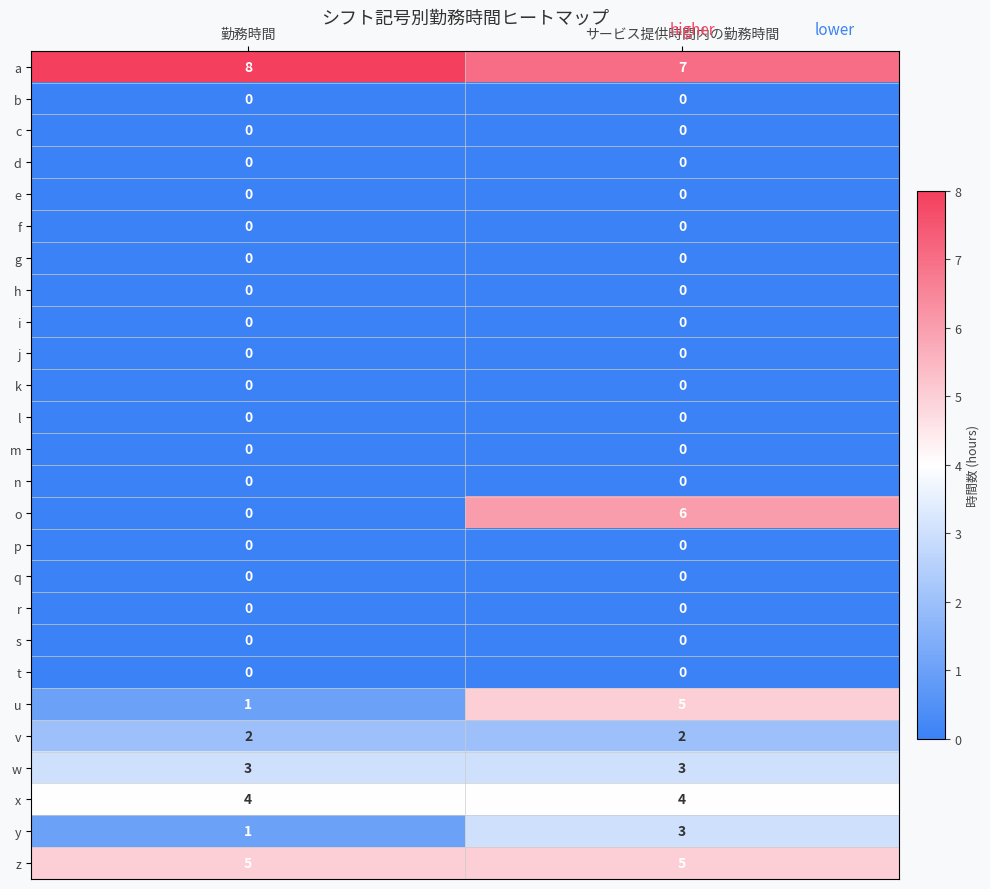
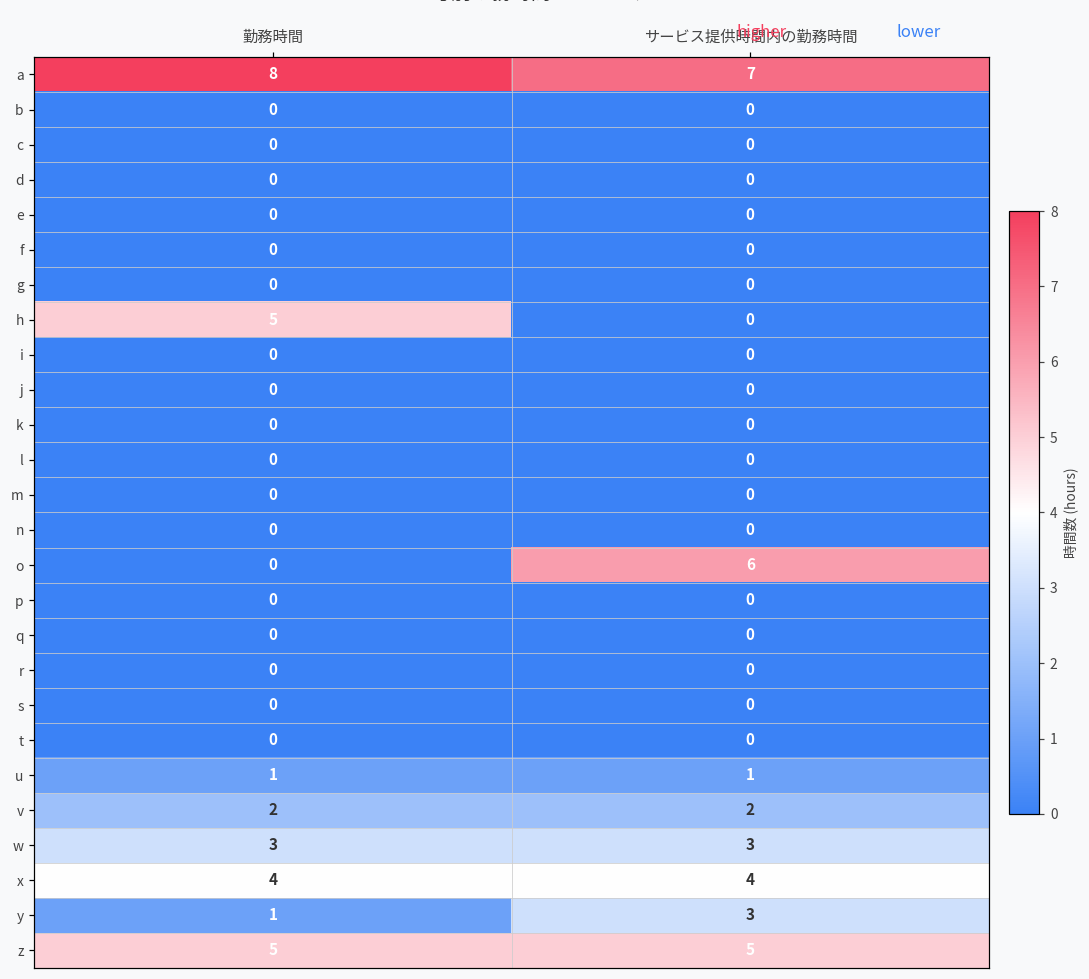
h, 勤務時間: 0 -> 5
u, サービス提供時間内の勤務時間: 5 -> 1
